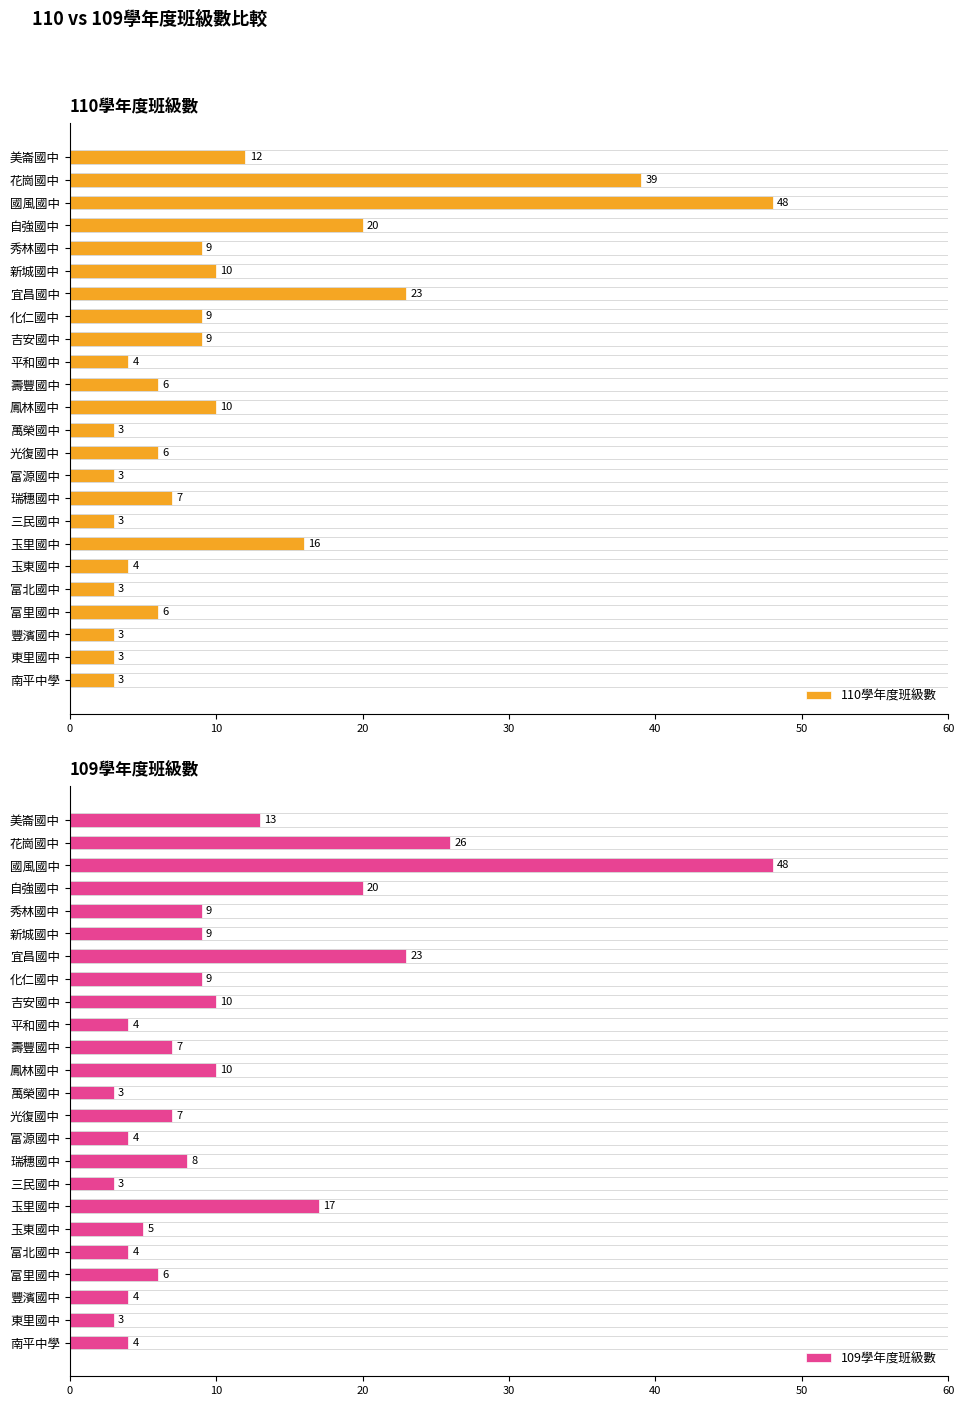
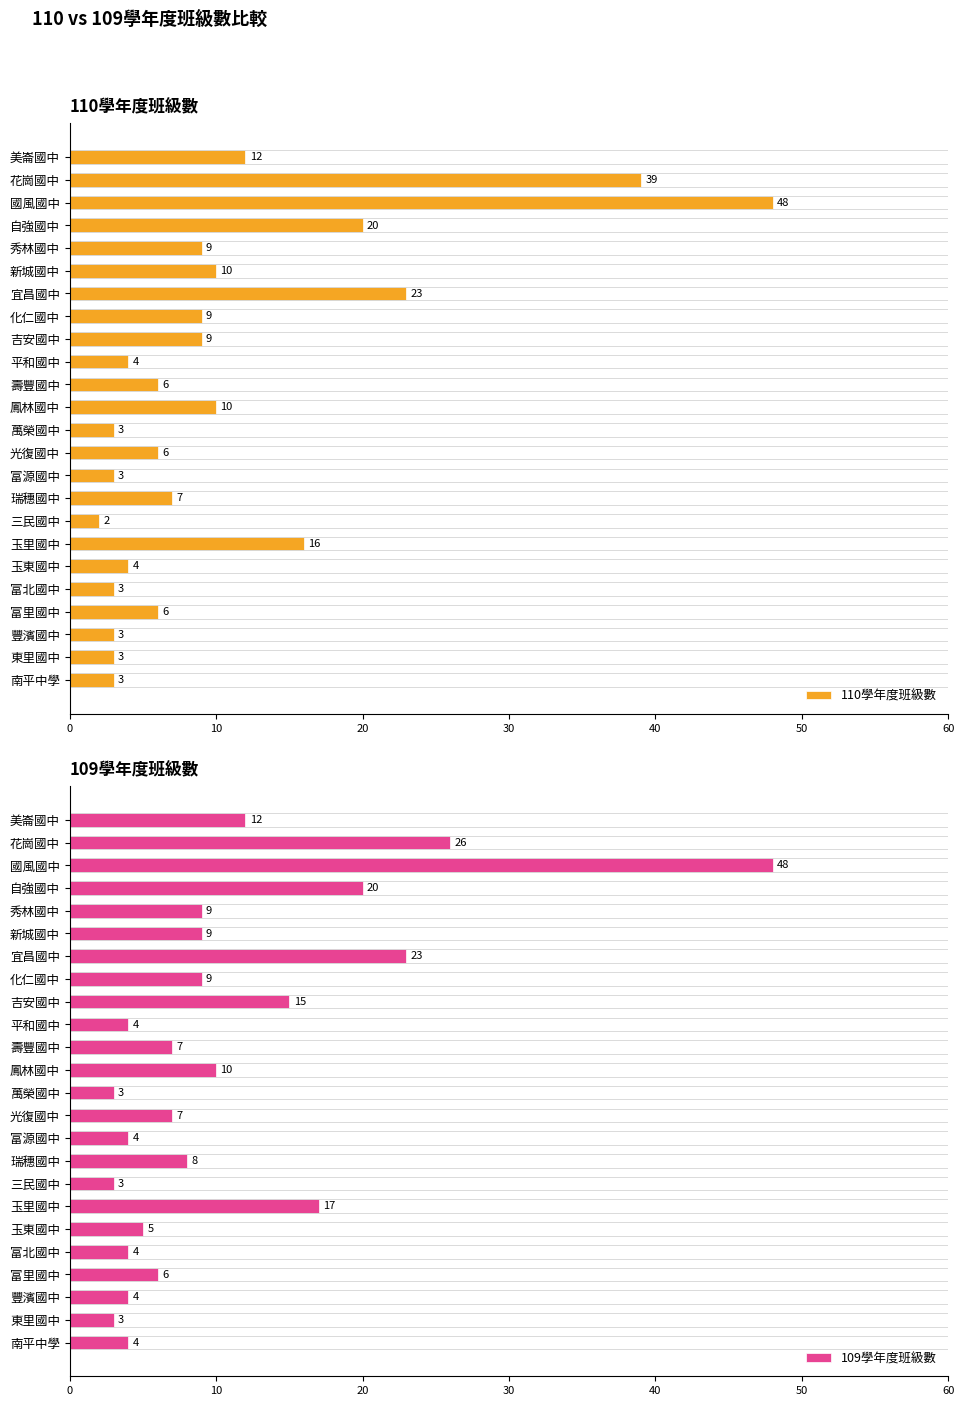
110學年度班級數, 三民國中: 3 -> 2
109學年度班級數, 美崙國中: 13 -> 12
109學年度班級數, 吉安國中: 10 -> 15
